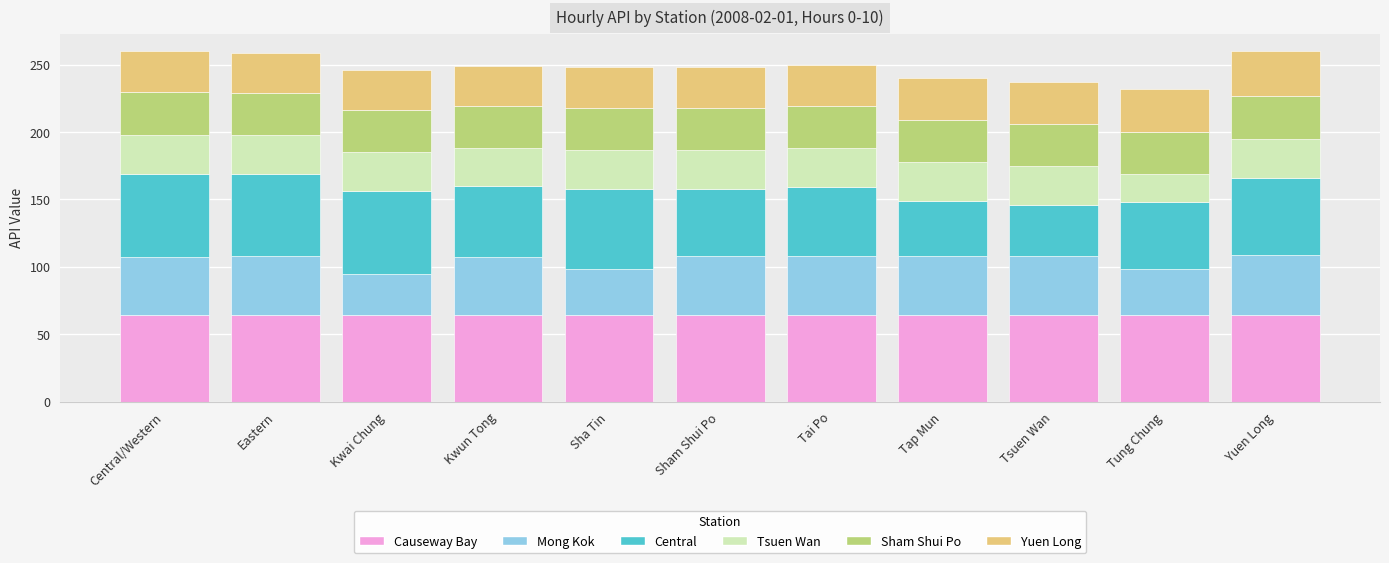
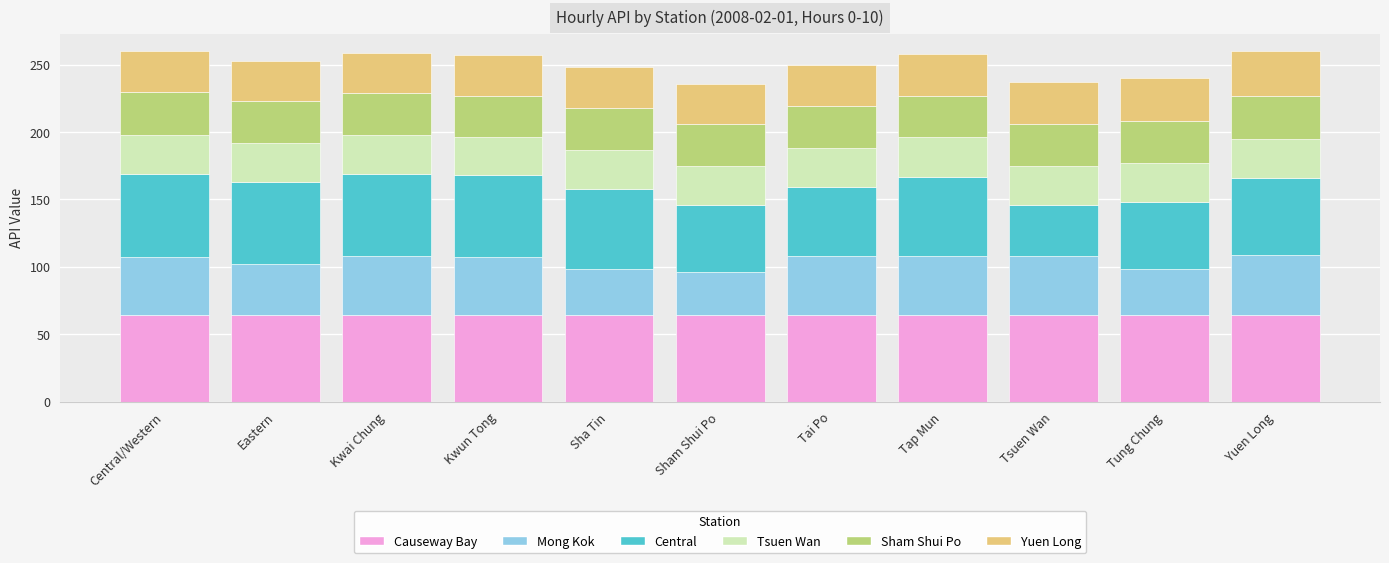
Mong Kok, Eastern: 44 -> 38
Mong Kok, Kwai Chung: 31 -> 44
Central, Kwun Tong: 53 -> 61
Mong Kok, Sham Shui Po: 44 -> 32
Central, Tap Mun: 41 -> 59
Tsuen Wan, Tung Chung: 21 -> 29
